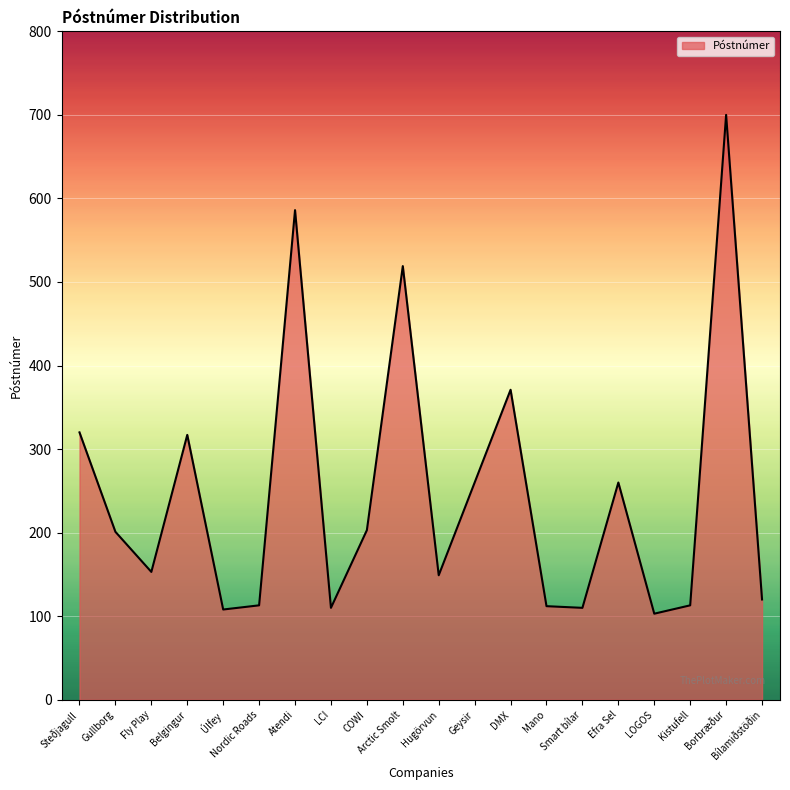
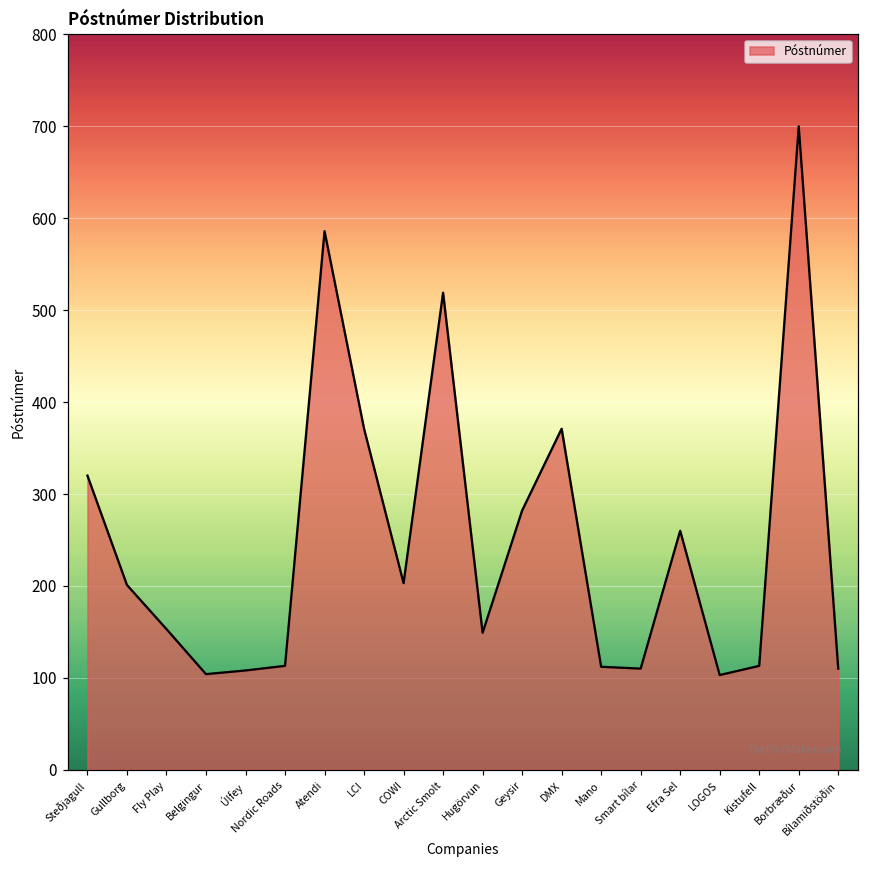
Belgingur: 320 -> 100
LCI: 110 -> 370
Geysir: 260 -> 280
Bílamiðstöðin: 120 -> 110
